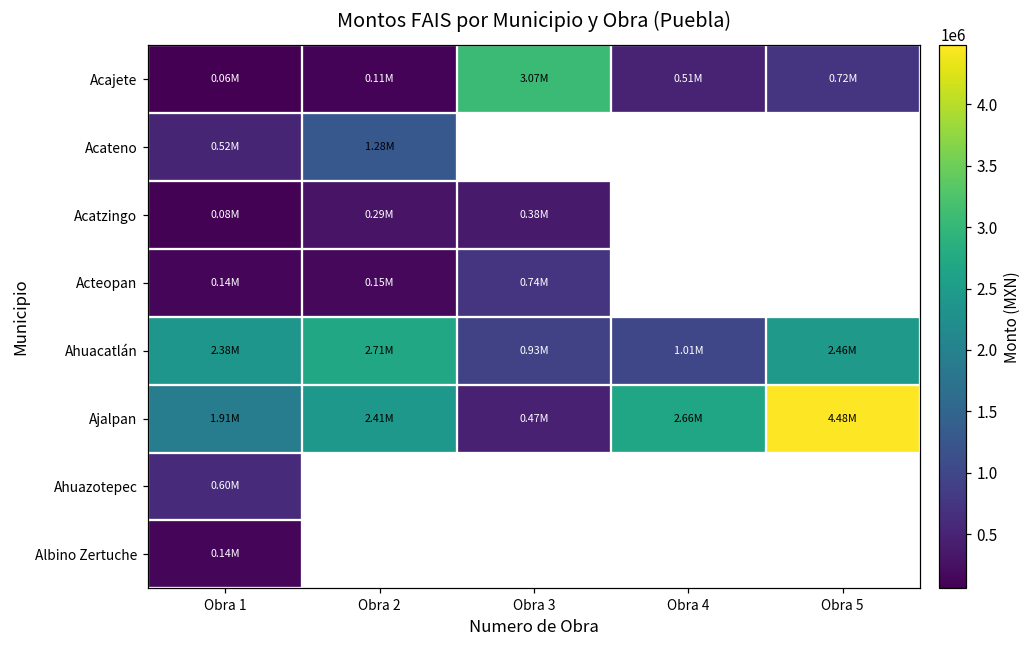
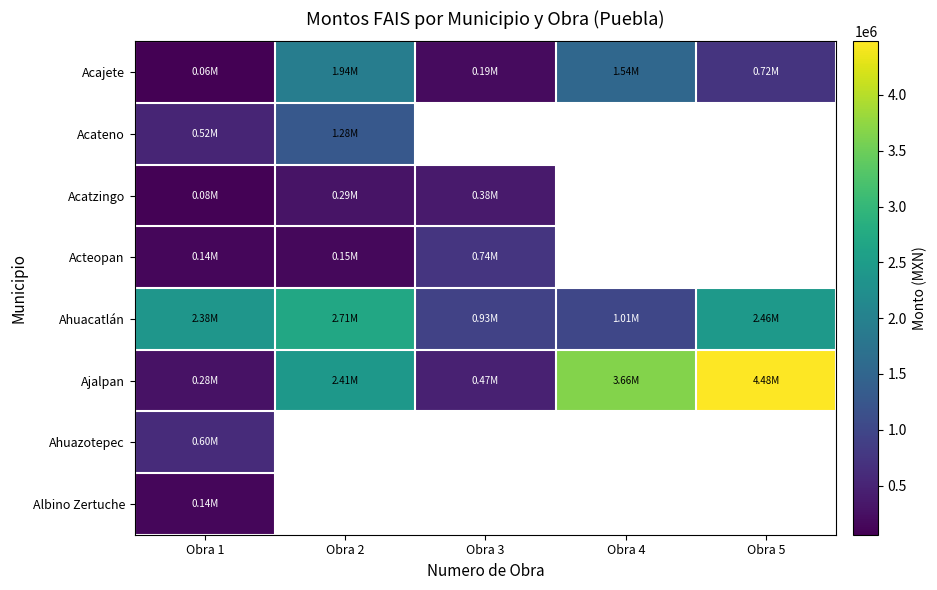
Acajete, Obra 2: 0.11M -> 1.94M
Acajete, Obra 3: 3.07M -> 0.19M
Acajete, Obra 4: 0.51M -> 1.54M
Ajalpan, Obra 1: 1.91M -> 0.28M
Ajalpan, Obra 4: 2.66M -> 3.66M
